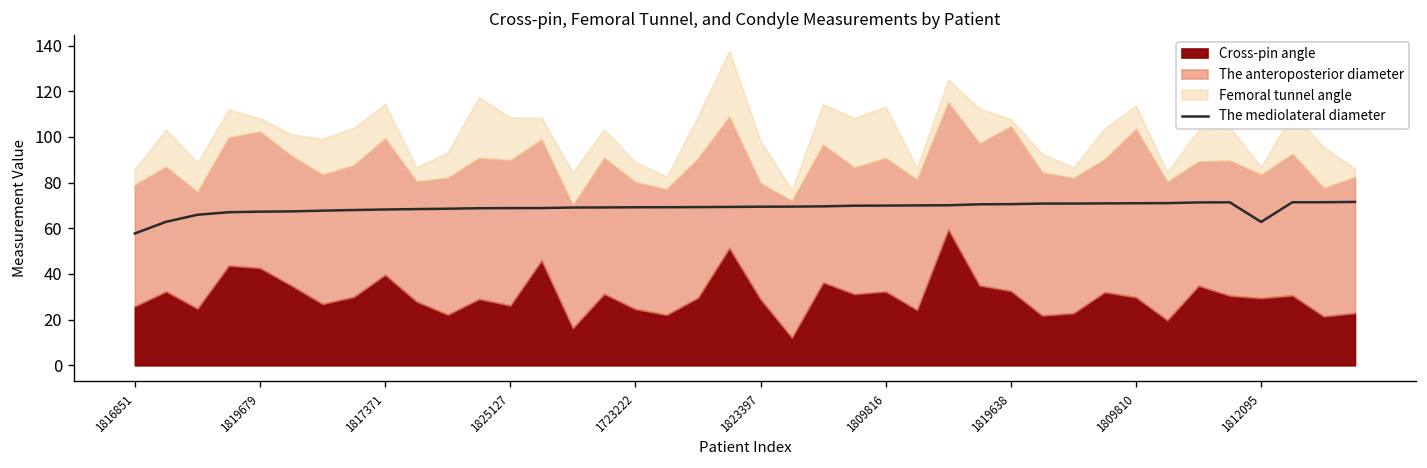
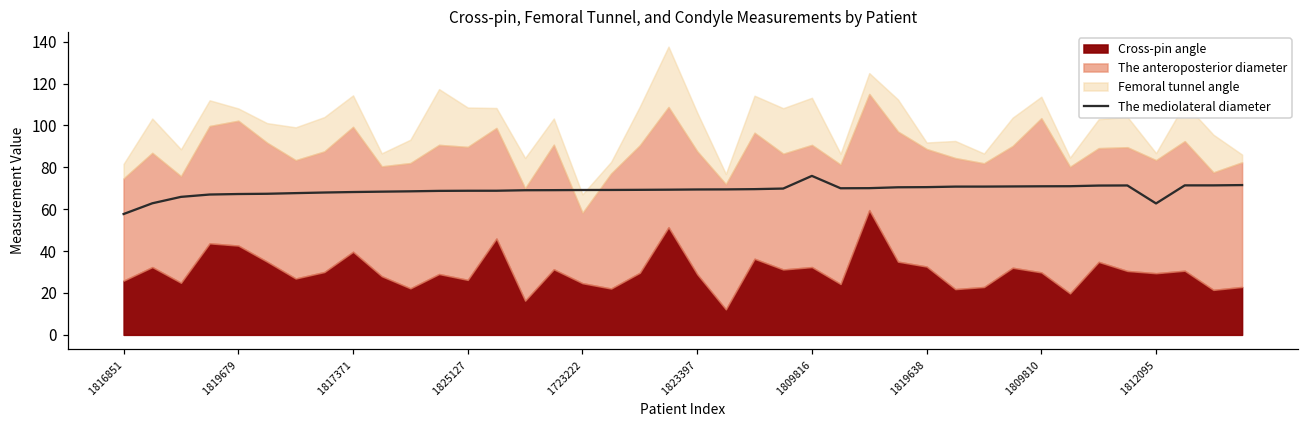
The anteroposterior diameter, 1816851: 53 -> 49
The anteroposterior diameter, 1723222: 55 -> 34
The anteroposterior diameter, 1823397: 51 -> 59
The mediolateral diameter, 1809816: 70 -> 76
The anteroposterior diameter, 1819638: 72 -> 56
